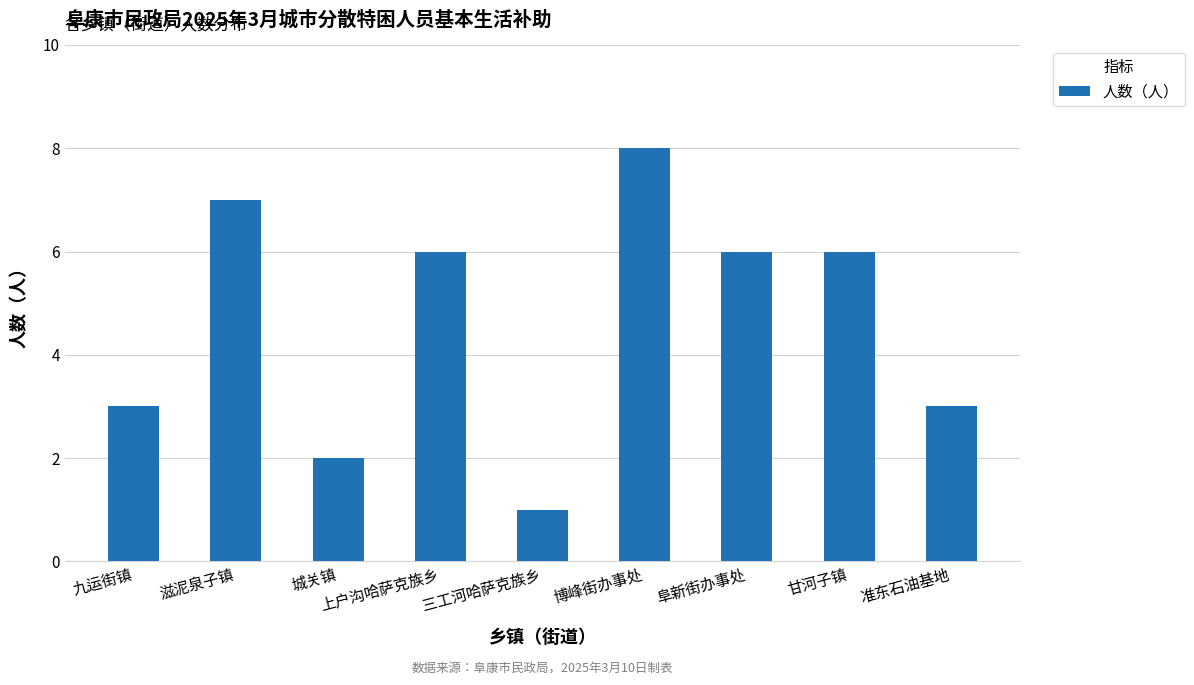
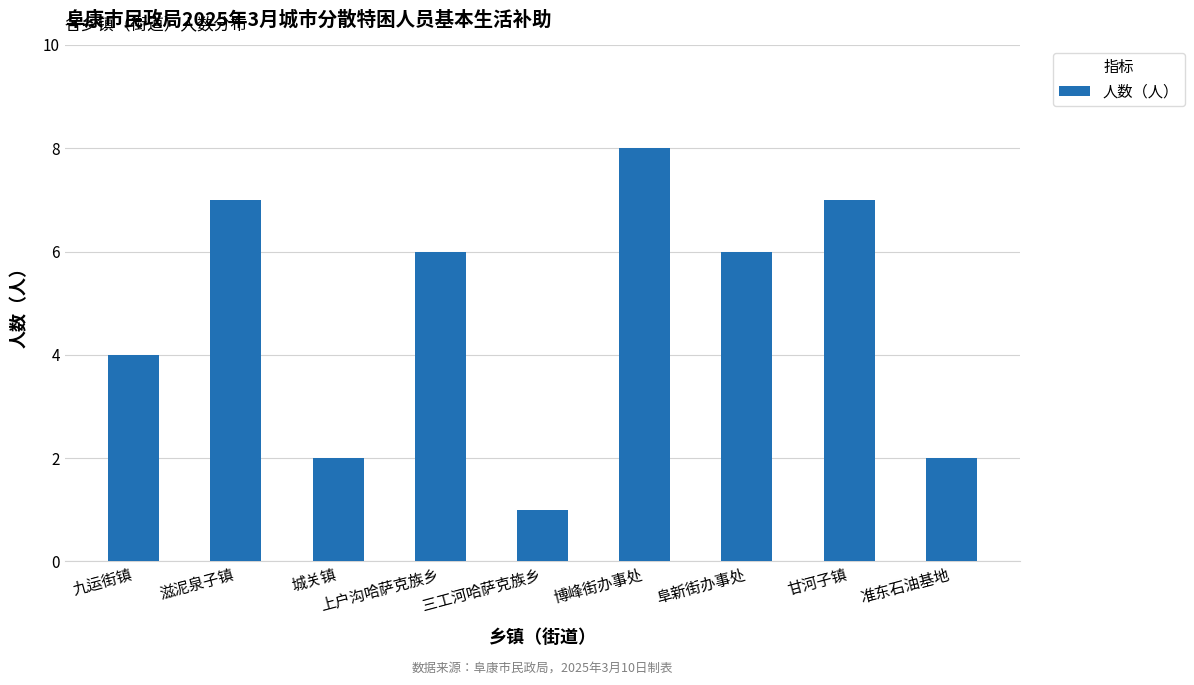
九运街镇: 3 -> 4
甘河子镇: 6 -> 7
准东石油基地: 3 -> 2
